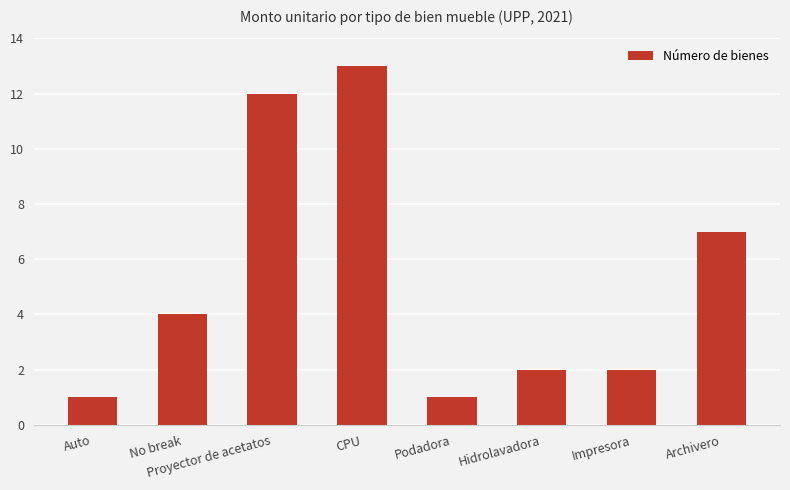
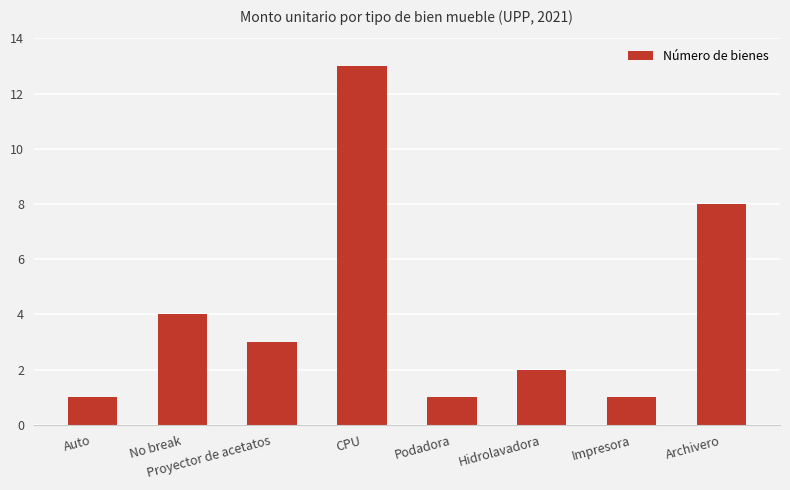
Proyector de acetatos: 12 -> 3
Impresora: 2 -> 1
Archivero: 7 -> 8
